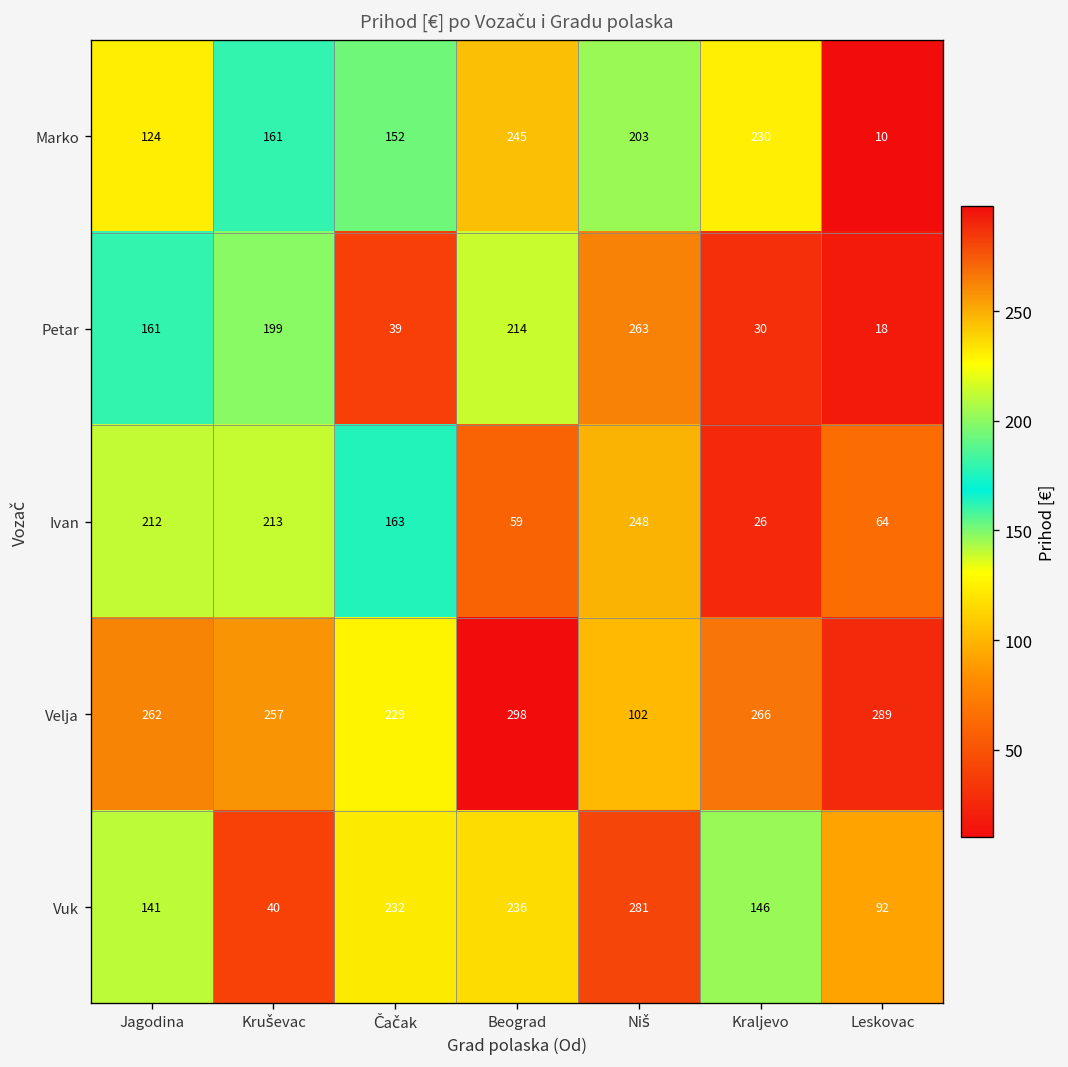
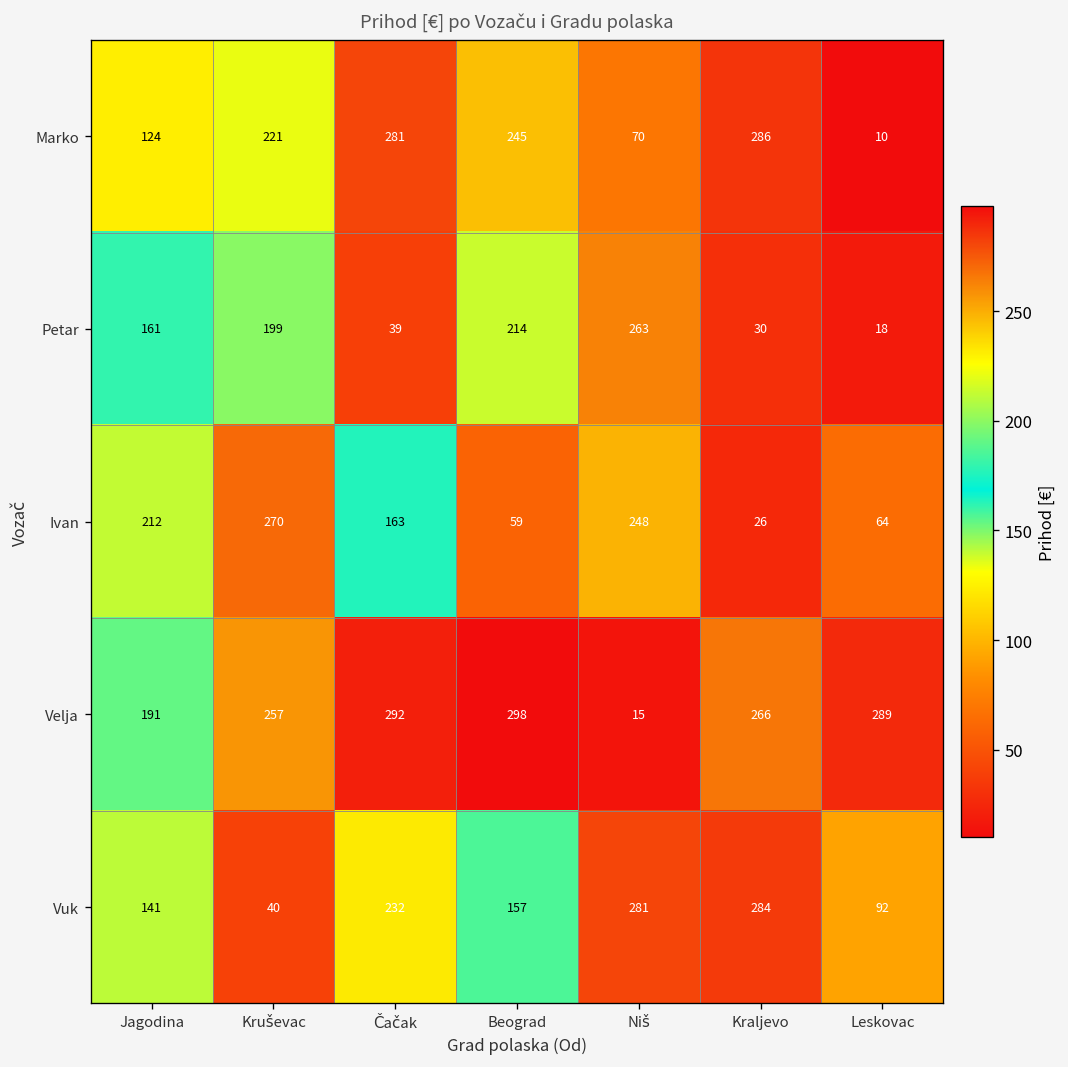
Marko, Kruševac: 161 -> 221
Marko, Čačak: 152 -> 281
Marko, Niš: 203 -> 70
Marko, Kraljevo: 230 -> 286
Ivan, Kruševac: 213 -> 270
Velja, Jagodina: 262 -> 191
Velja, Čačak: 229 -> 292
Velja, Niš: 102 -> 15
Vuk, Beograd: 236 -> 157
Vuk, Kraljevo: 146 -> 284
